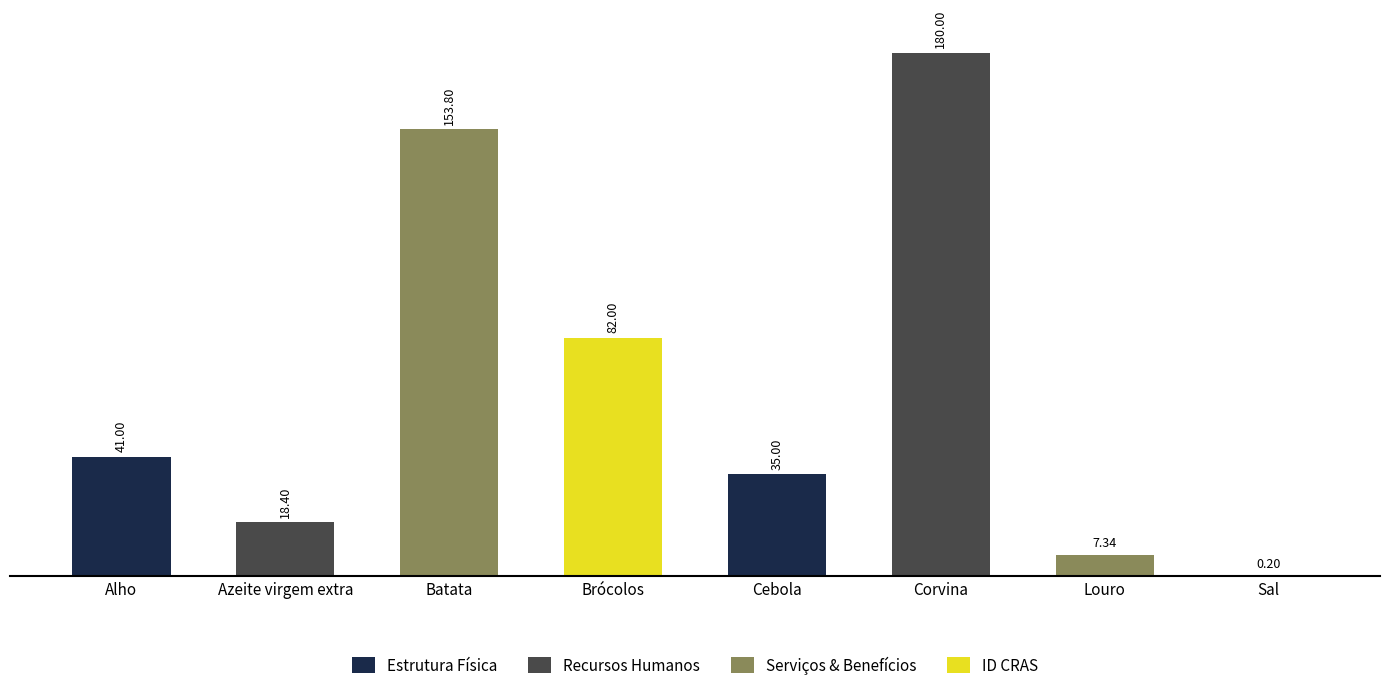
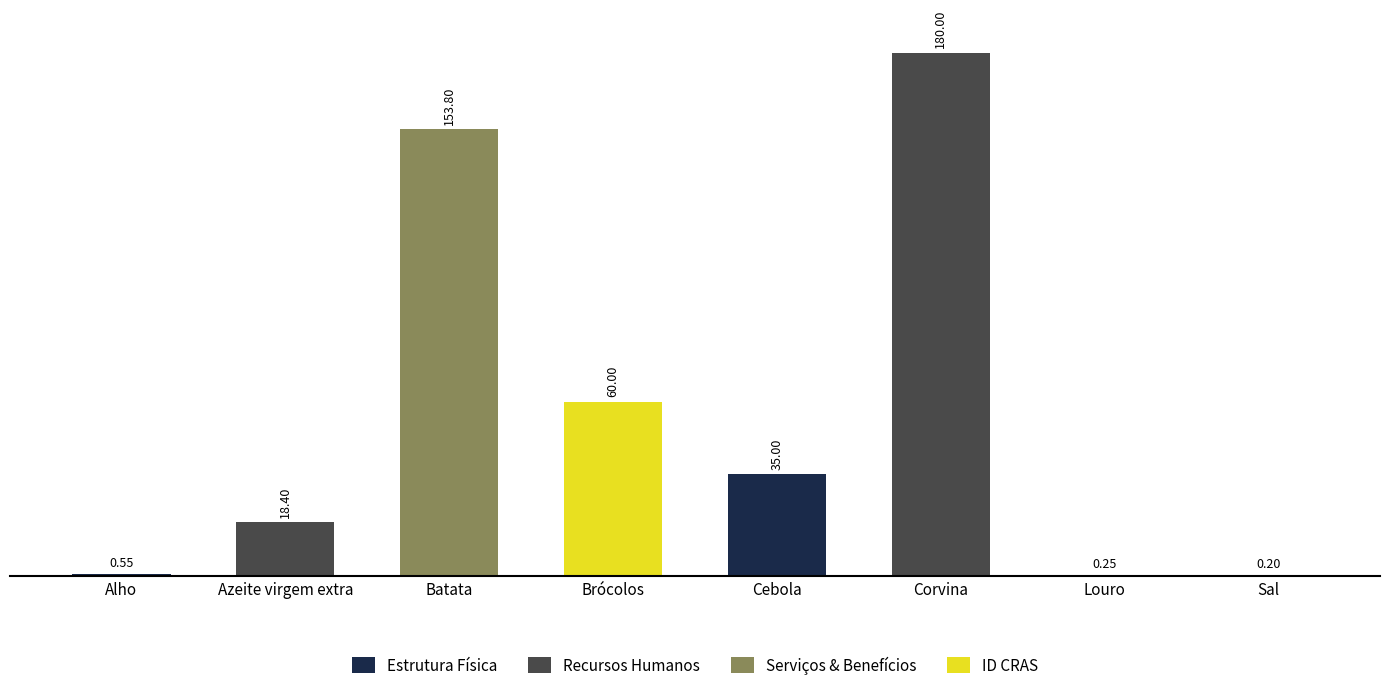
Alho: 41.00 -> 0.55
Brócolos: 82.00 -> 60.00
Louro: 7.34 -> 0.25
